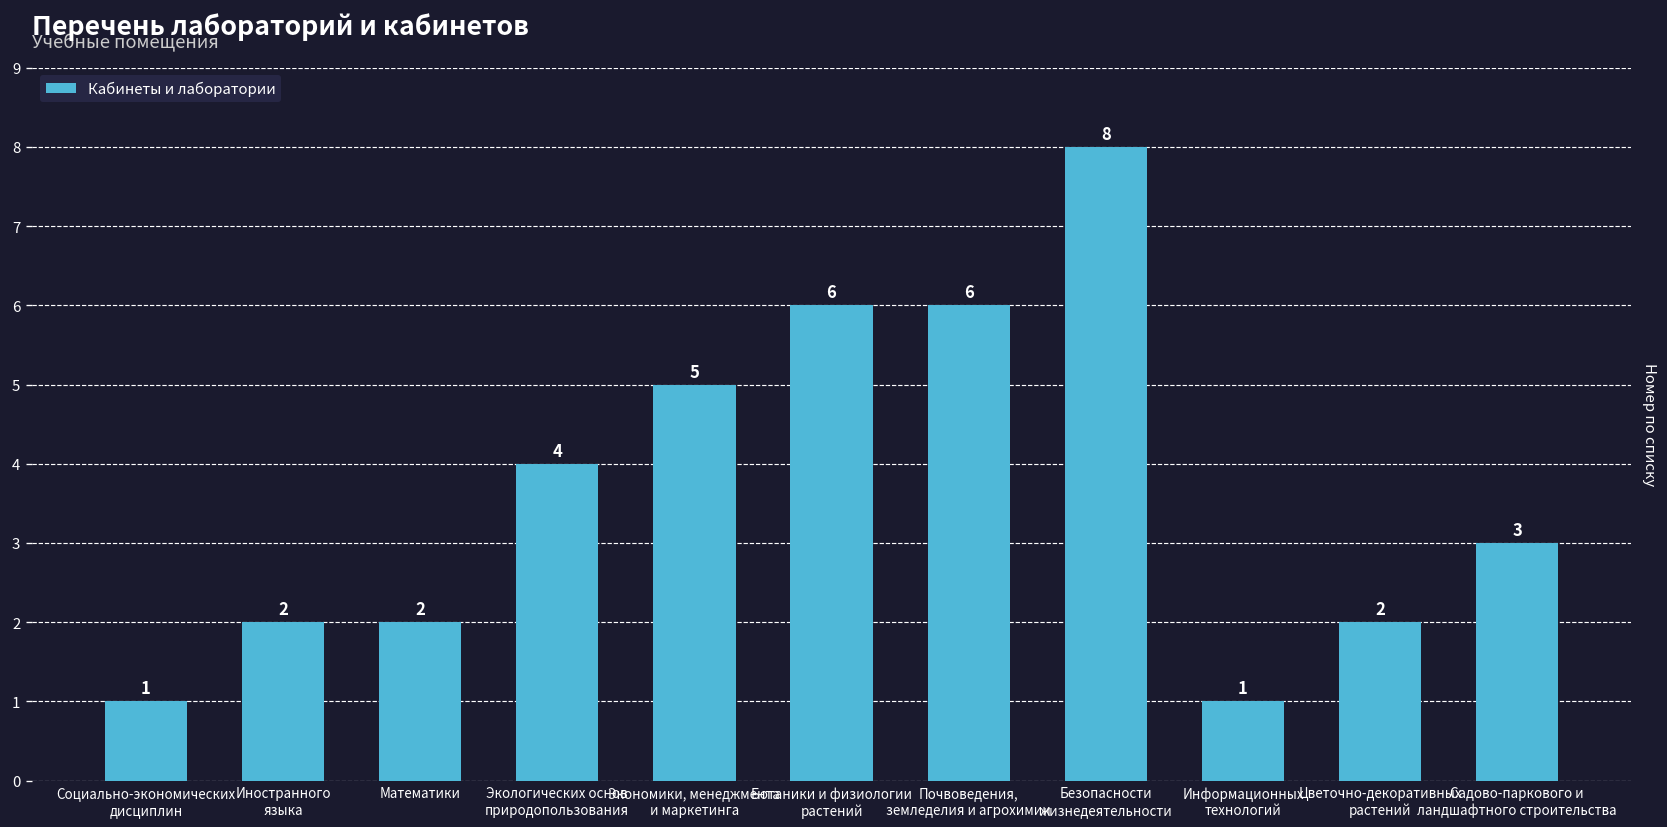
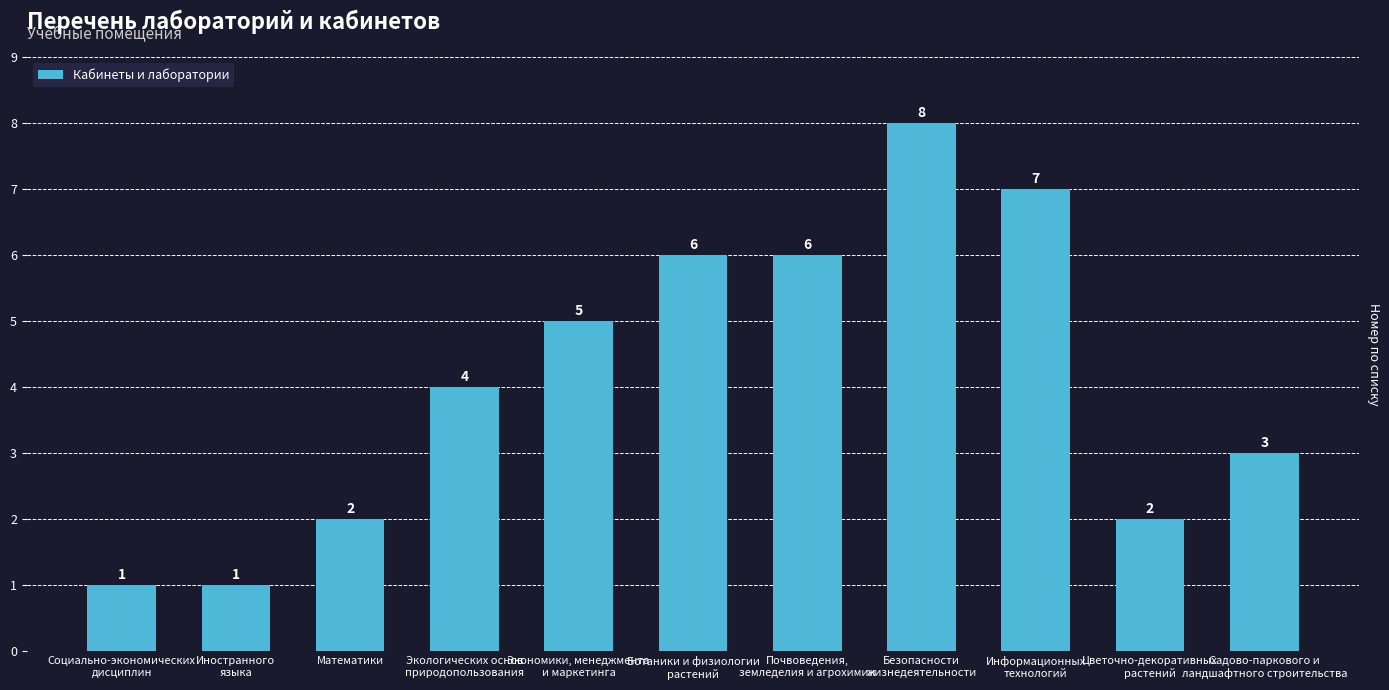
Иностранного языка: 2 -> 1
Информационных технологий: 1 -> 7
